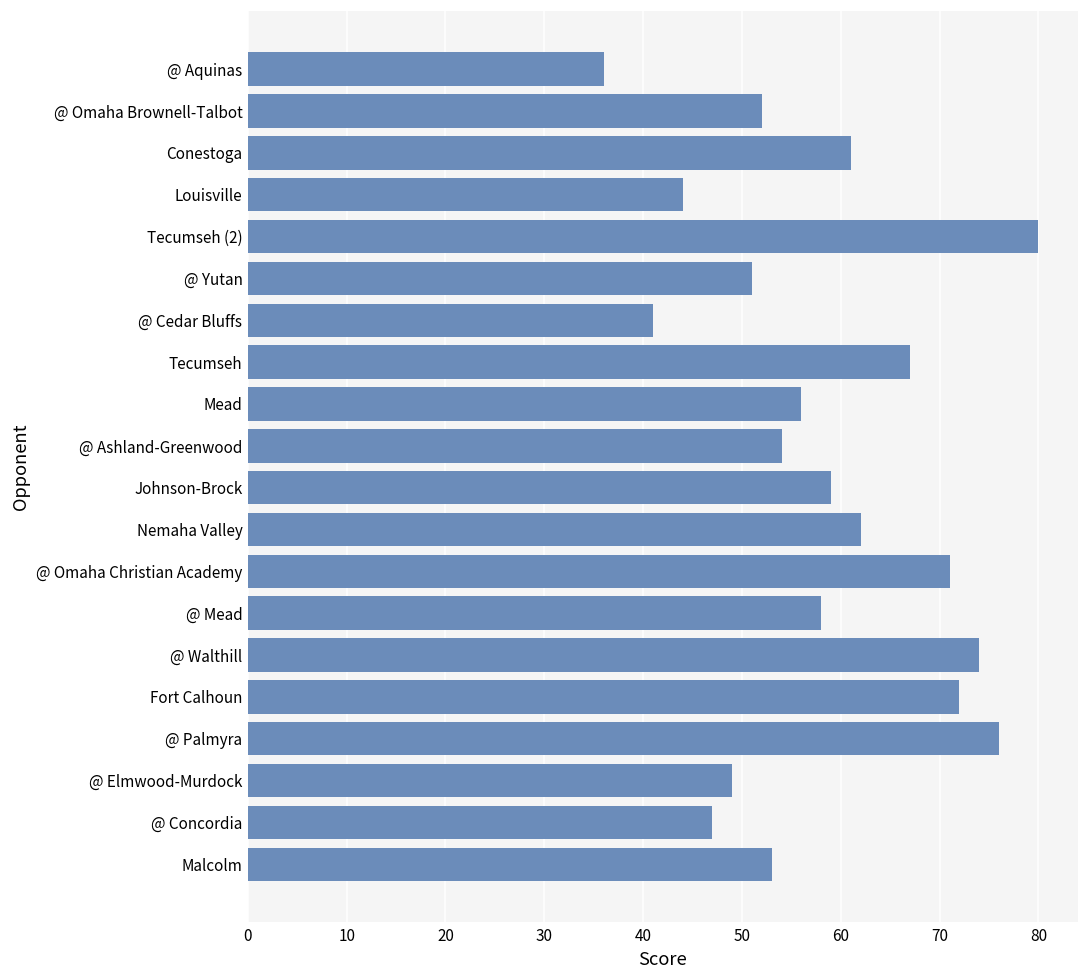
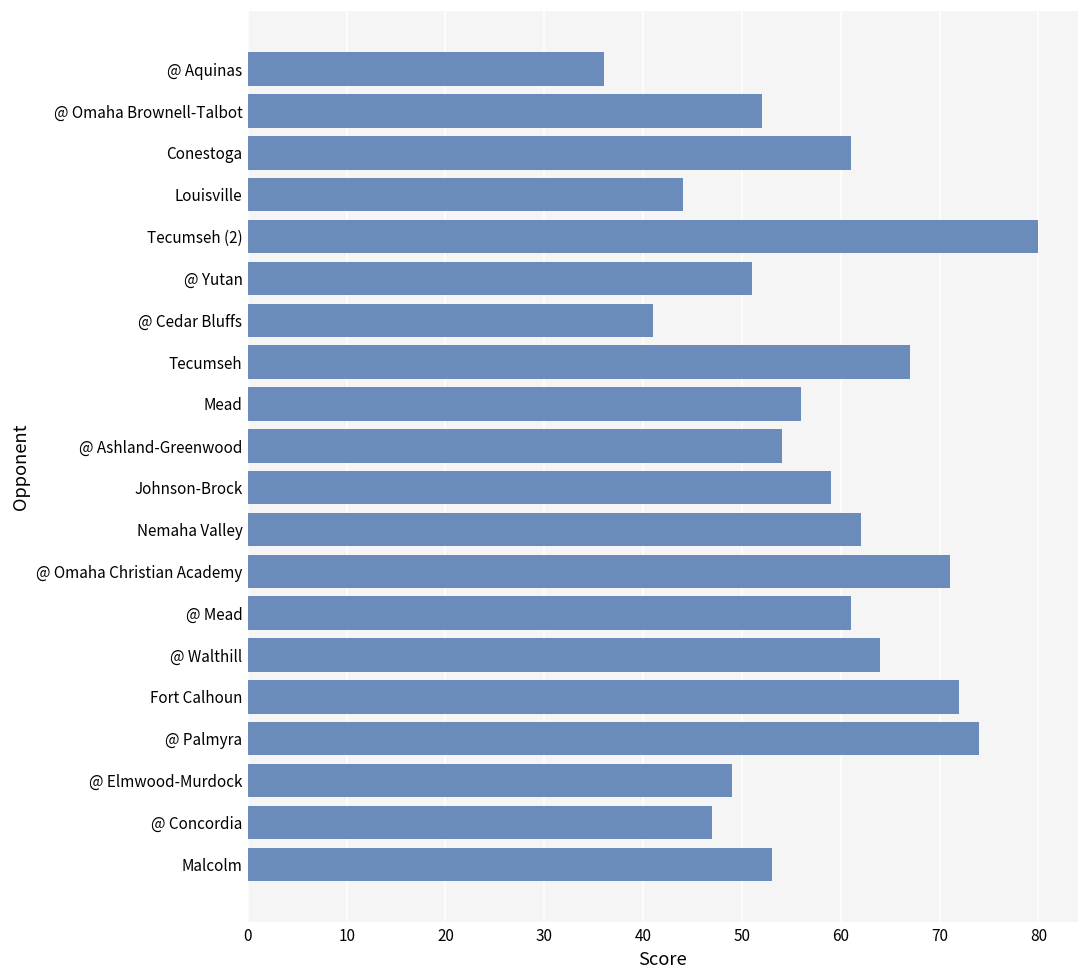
@ Mead: 58 -> 61
@ Walthill: 74 -> 64
@ Palmyra: 76 -> 74
